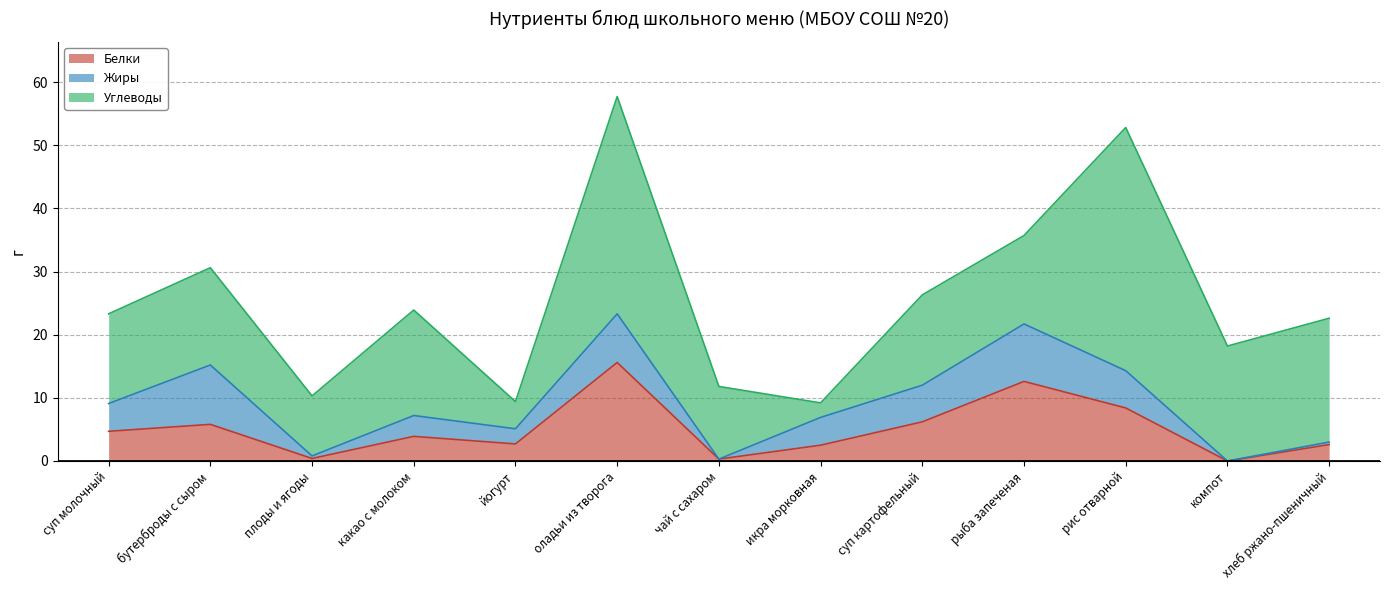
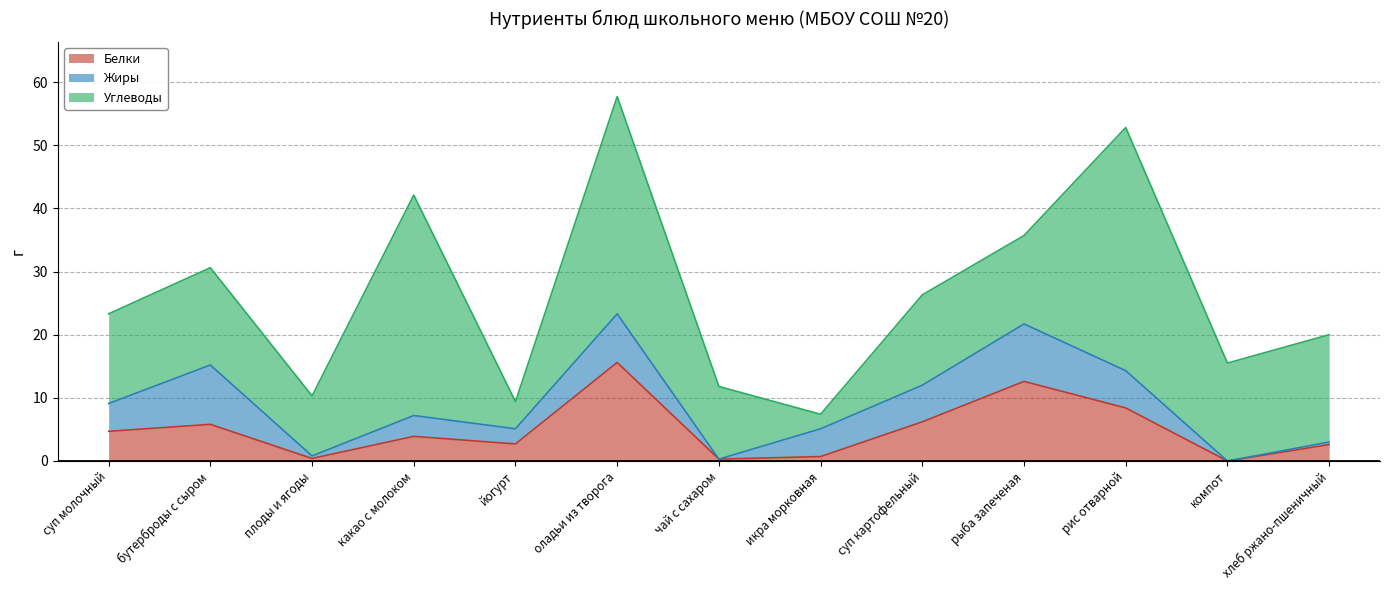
Углеводы, какао с молоком: 17 -> 35
Белки, икра морковная: 3 -> 1
Углеводы, компот: 18 -> 16
Углеводы, хлеб ржано-пшеничный: 20 -> 17
